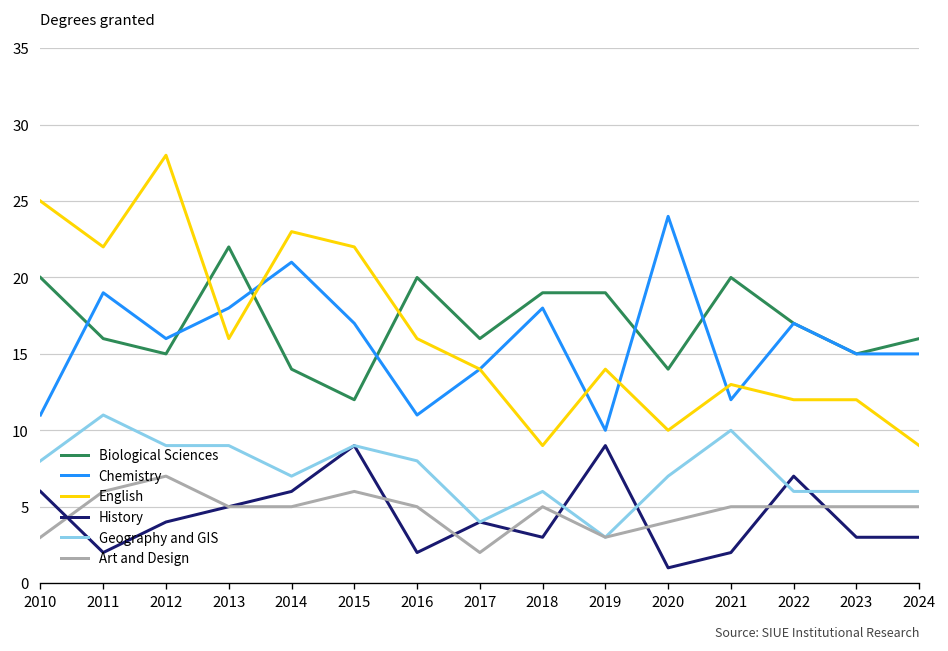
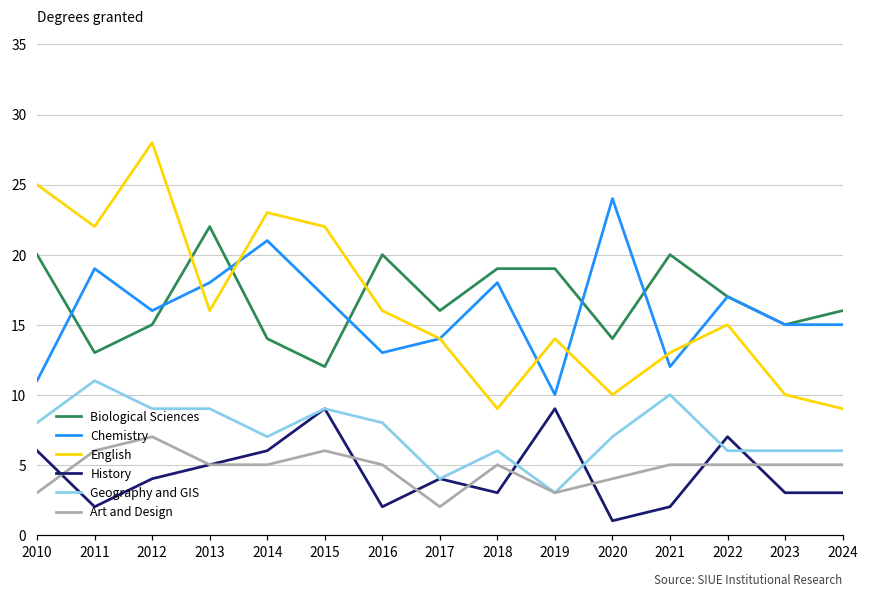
Biological Sciences, 2011: 16 -> 13
Chemistry, 2016: 11 -> 13
English, 2022: 12 -> 15
English, 2023: 12 -> 10
